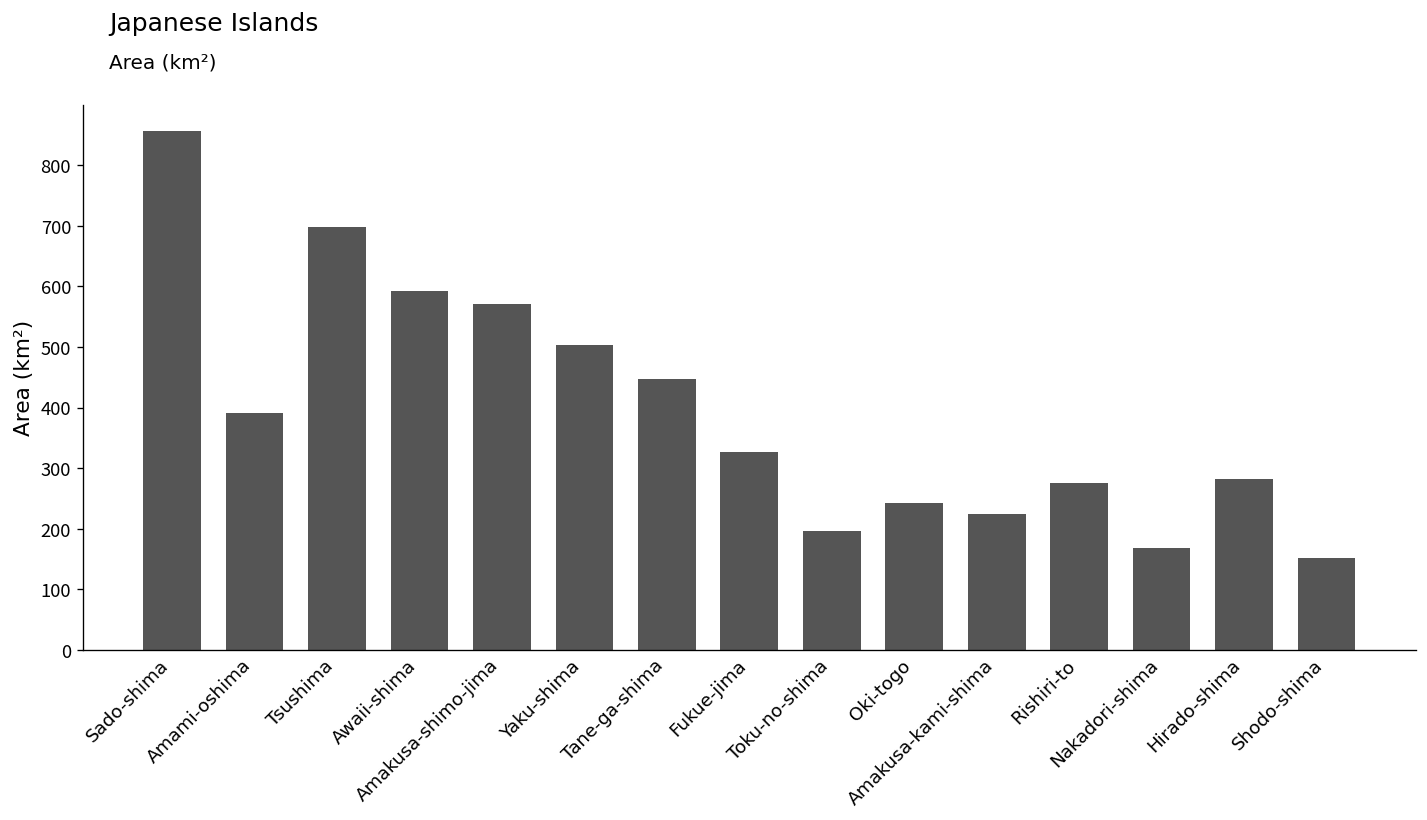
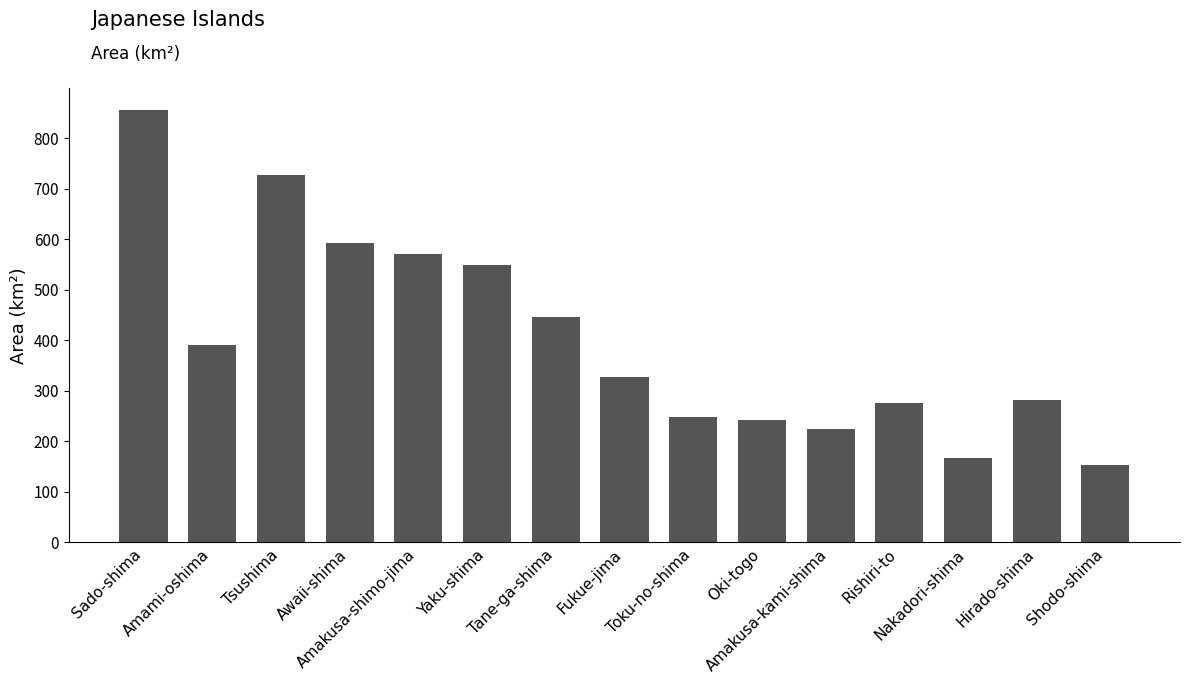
Tsushima: 700 -> 730
Yaku-shima: 500 -> 550
Toku-no-shima: 200 -> 250
